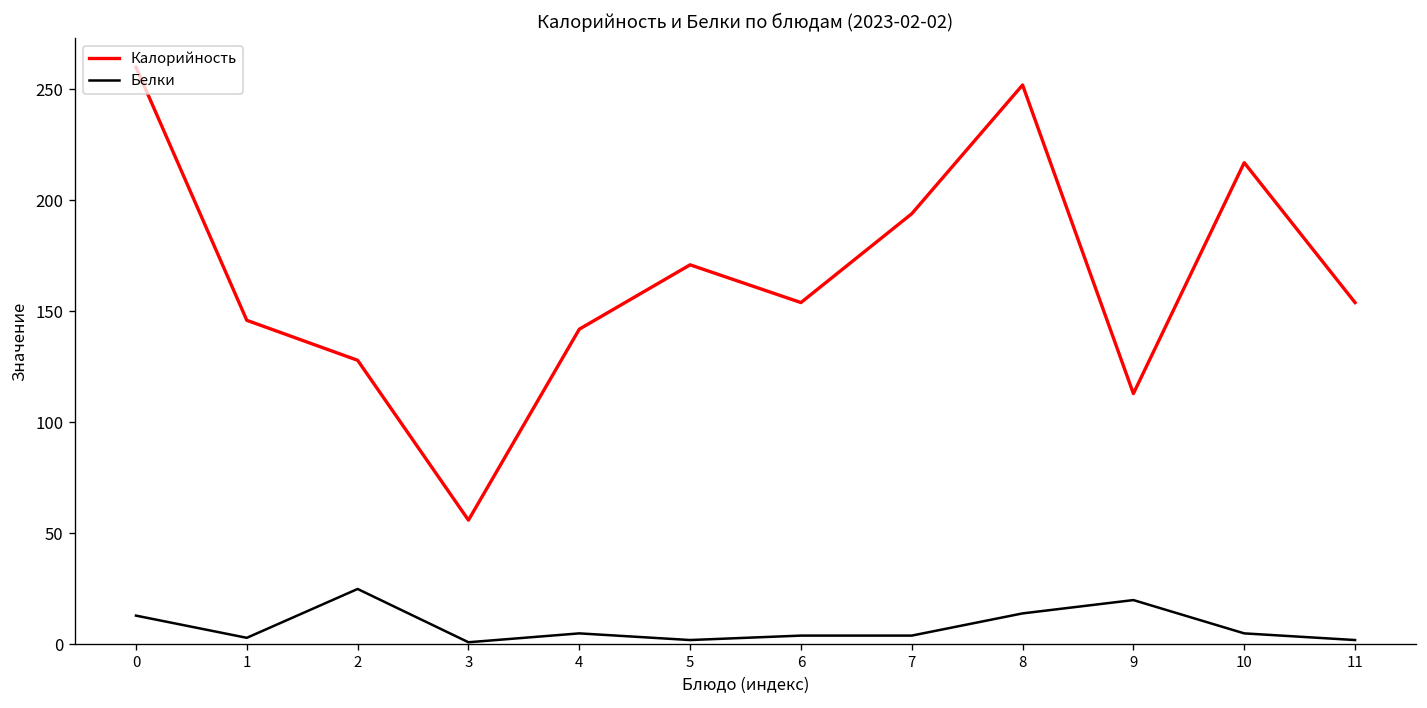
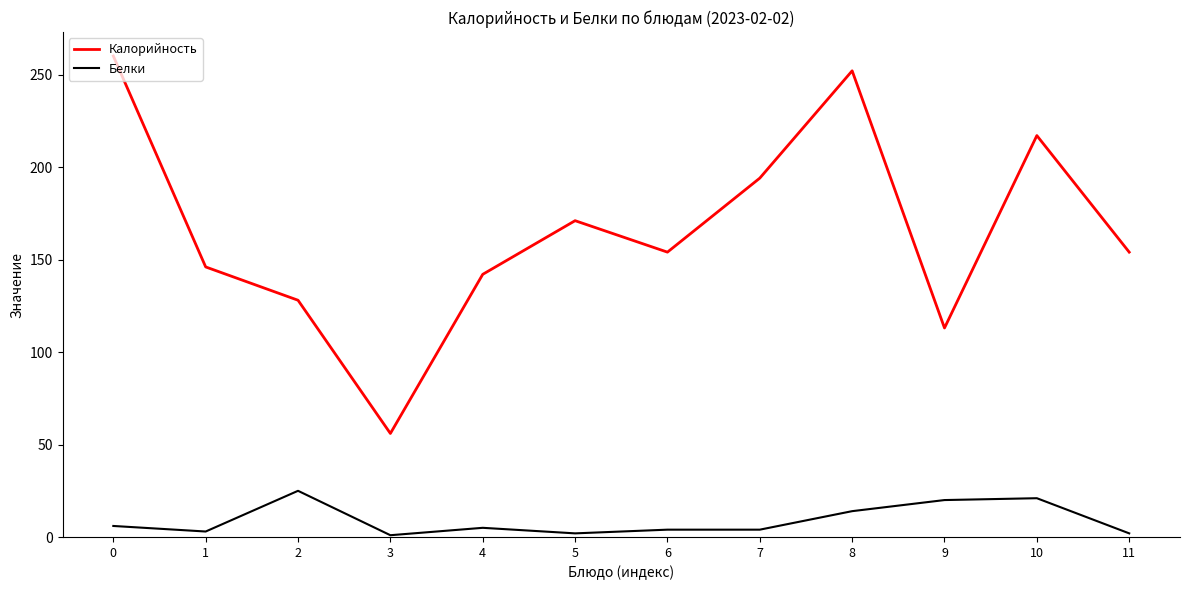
Белки, 0: 13 -> 6
Белки, 10: 5 -> 21
